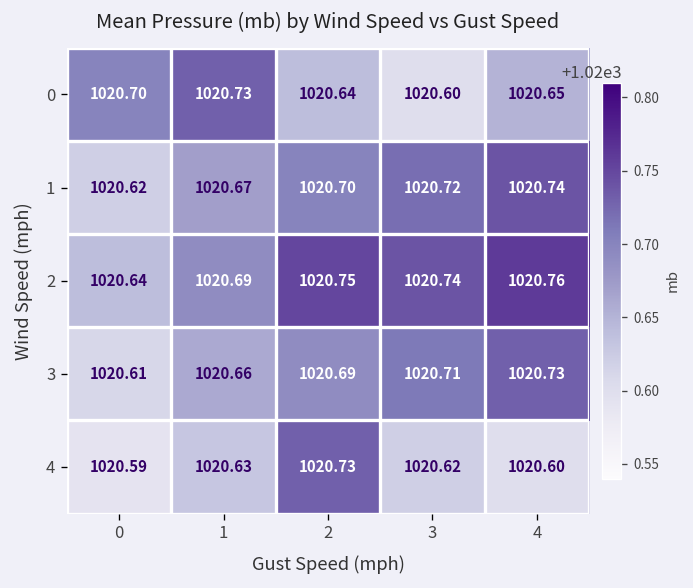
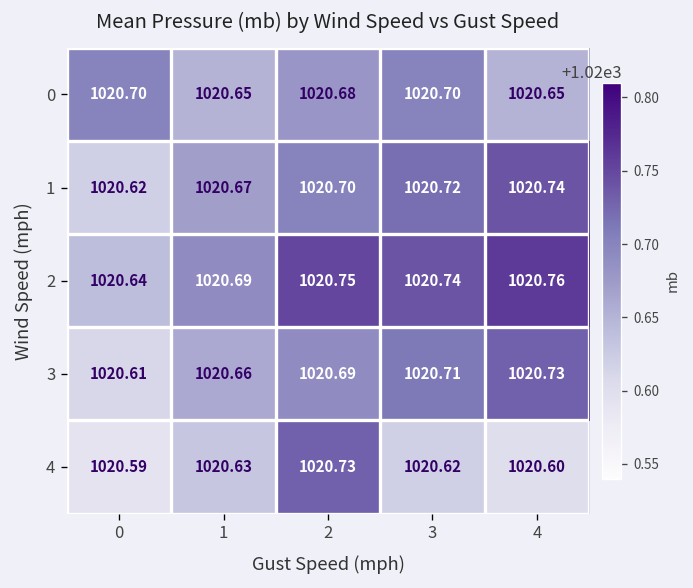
0, 1: 1020.73 -> 1020.65
0, 2: 1020.64 -> 1020.68
0, 3: 1020.60 -> 1020.70
